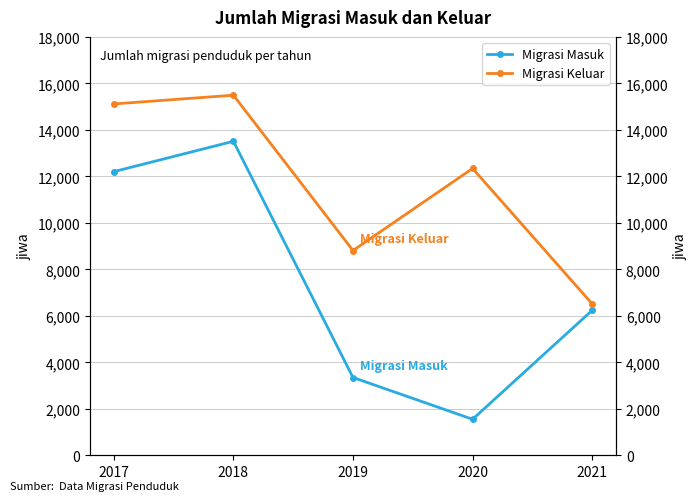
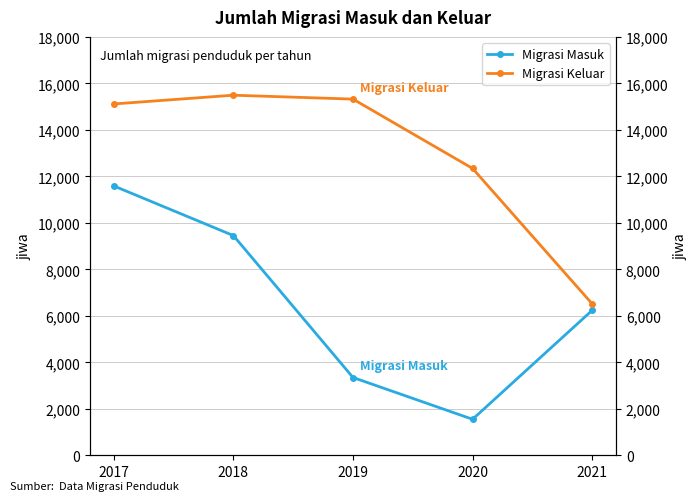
Migrasi Masuk, 2017: 12,200 -> 11,600
Migrasi Masuk, 2018: 13,500 -> 9,500
Migrasi Keluar, 2019: 8,800 -> 15,300
